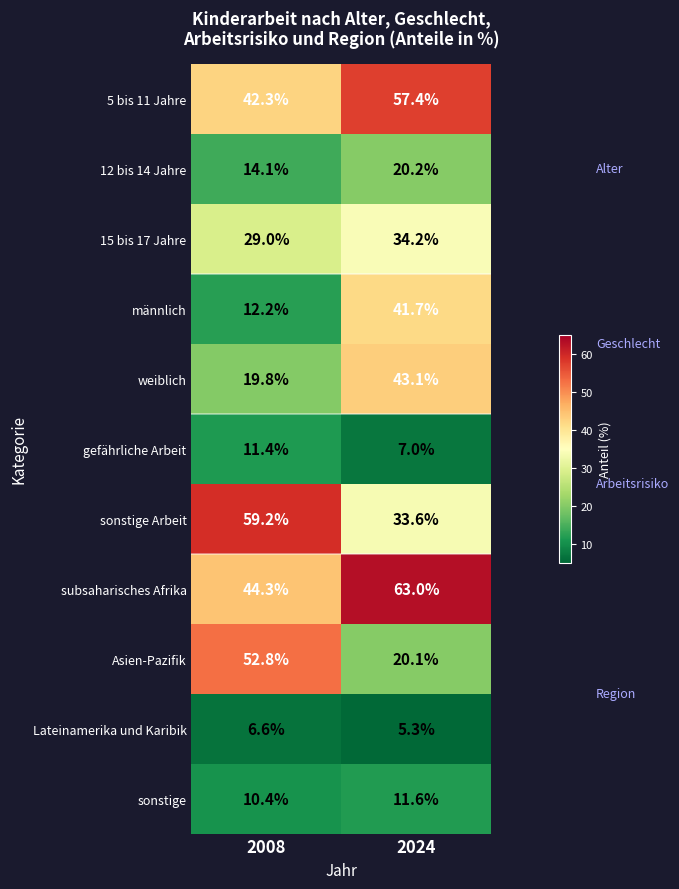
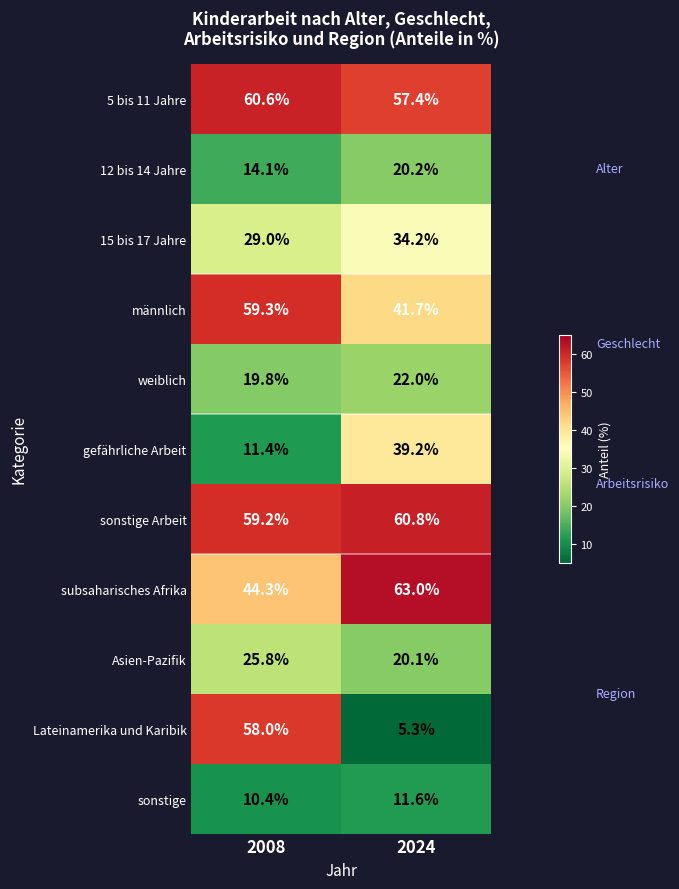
5 bis 11 Jahre, 2008: 42.3% -> 60.6%
männlich, 2008: 12.2% -> 59.3%
weiblich, 2024: 43.1% -> 22.0%
gefährliche Arbeit, 2024: 7.0% -> 39.2%
sonstige Arbeit, 2024: 33.6% -> 60.8%
Asien-Pazifik, 2008: 52.8% -> 25.8%
Lateinamerika und Karibik, 2008: 6.6% -> 58.0%
